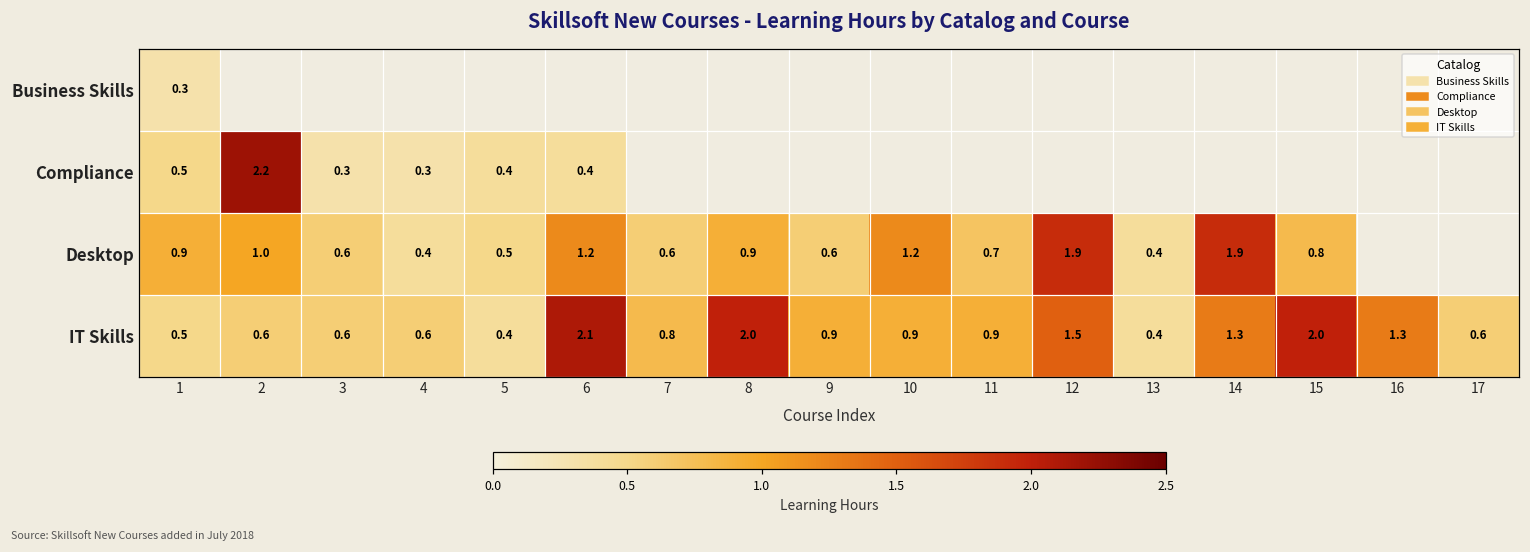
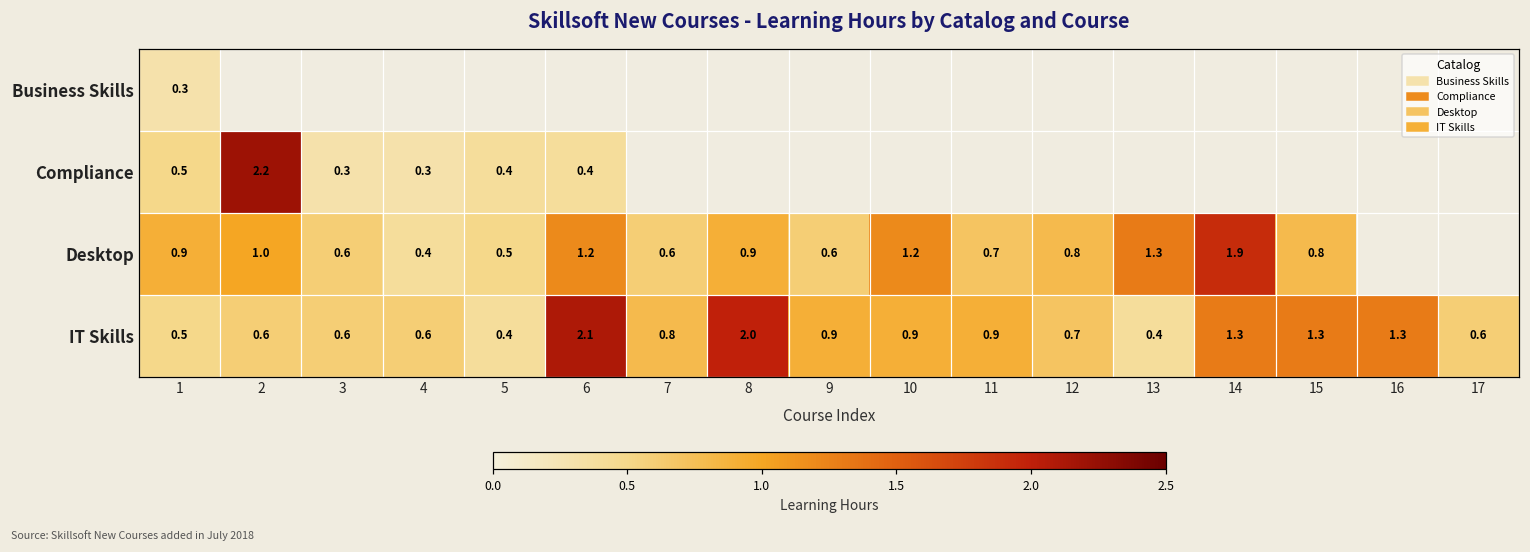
Desktop, 12: 1.9 -> 0.8
Desktop, 13: 0.4 -> 1.3
IT Skills, 12: 1.5 -> 0.7
IT Skills, 15: 2.0 -> 1.3
